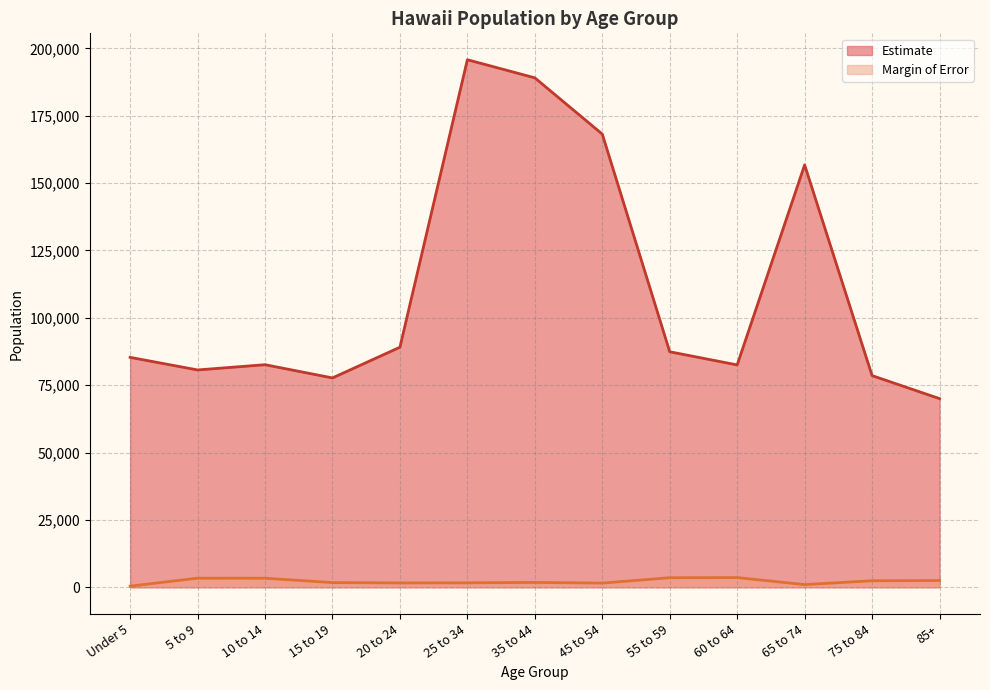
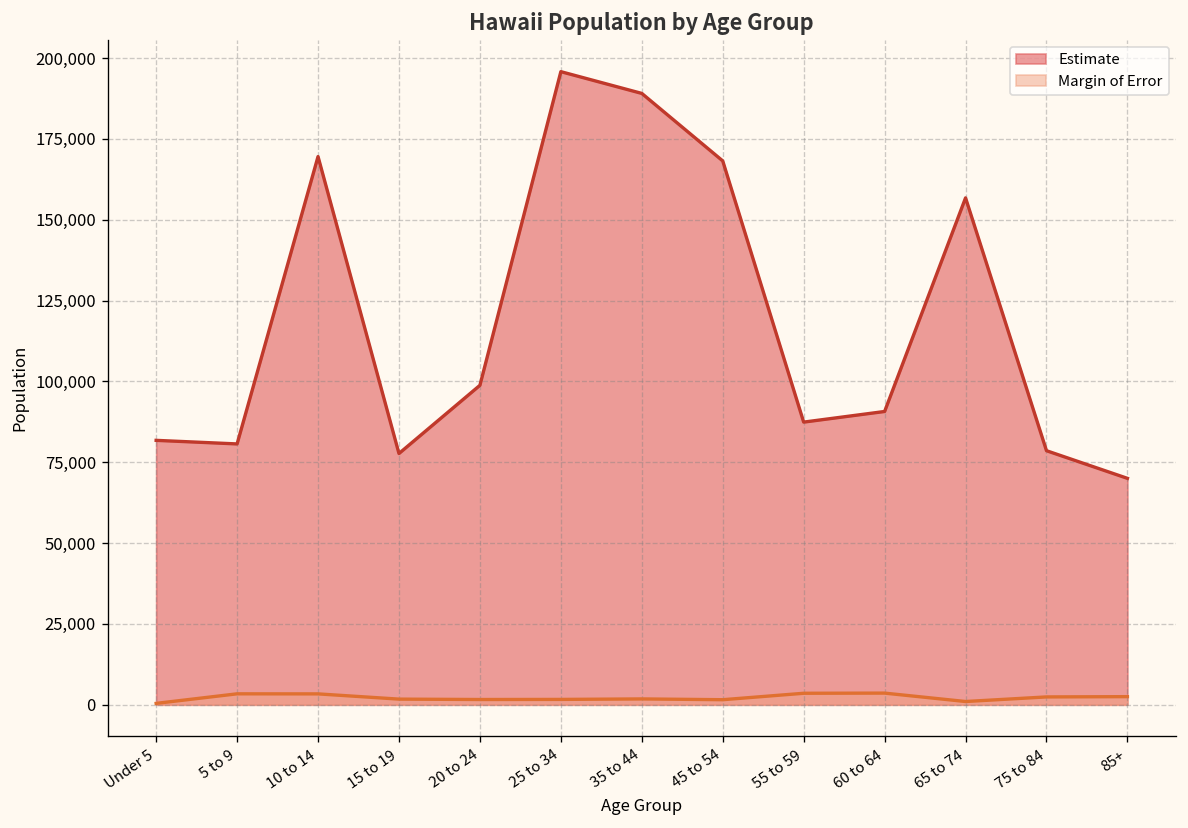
Estimate, Under 5: 85,000 -> 82,000
Estimate, 10 to 14: 83,000 -> 170,000
Estimate, 20 to 24: 89,000 -> 99,000
Estimate, 60 to 64: 83,000 -> 91,000
